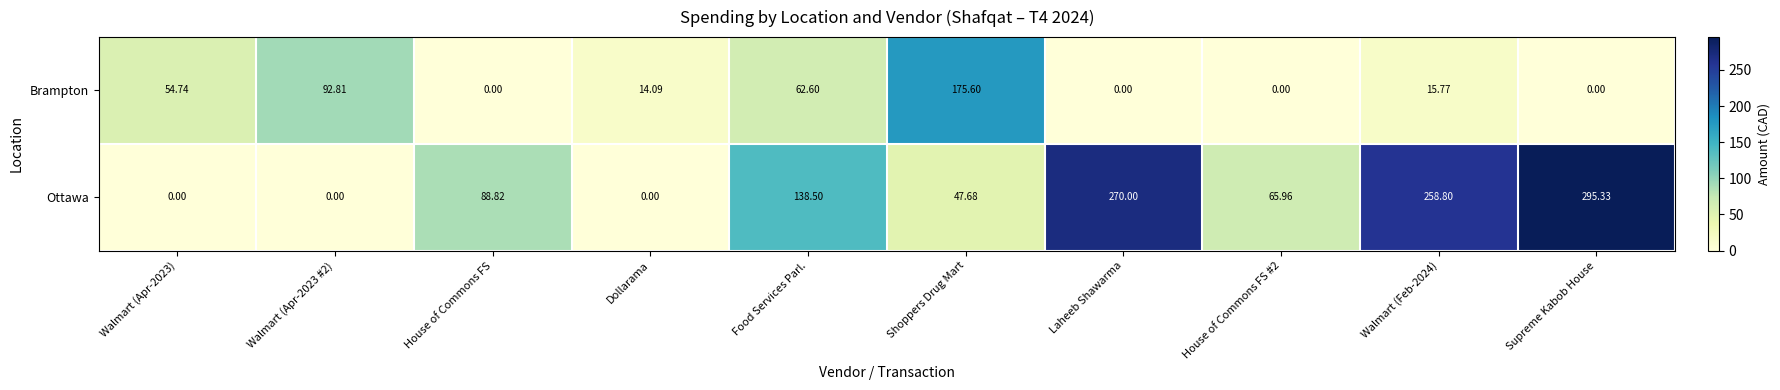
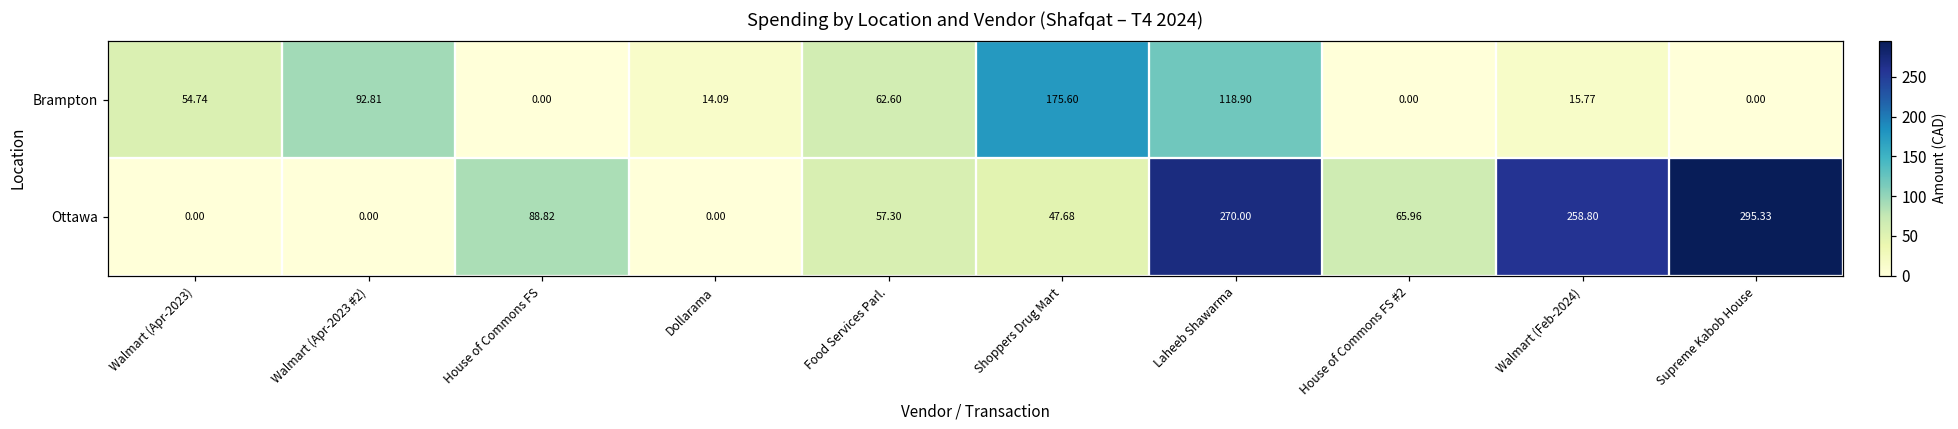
Brampton, Laheeb Shawarma: 0.00 -> 118.90
Ottawa, Food Services Parl.: 138.50 -> 57.30
